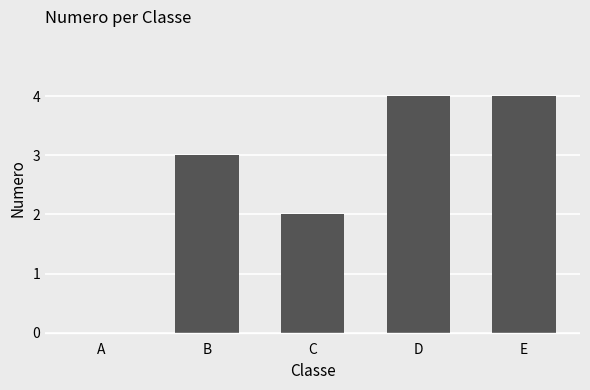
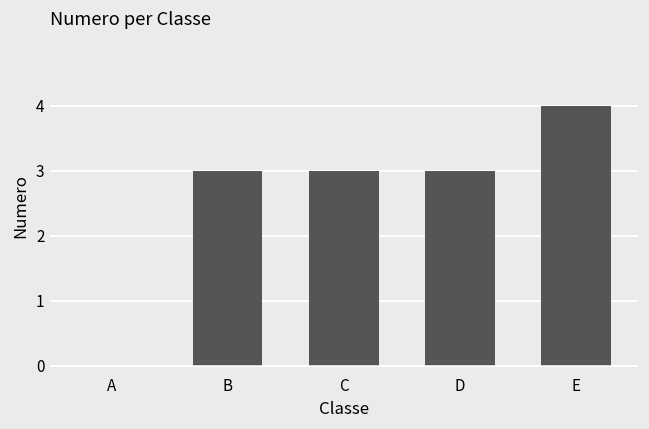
C: 2 -> 3
D: 4 -> 3
